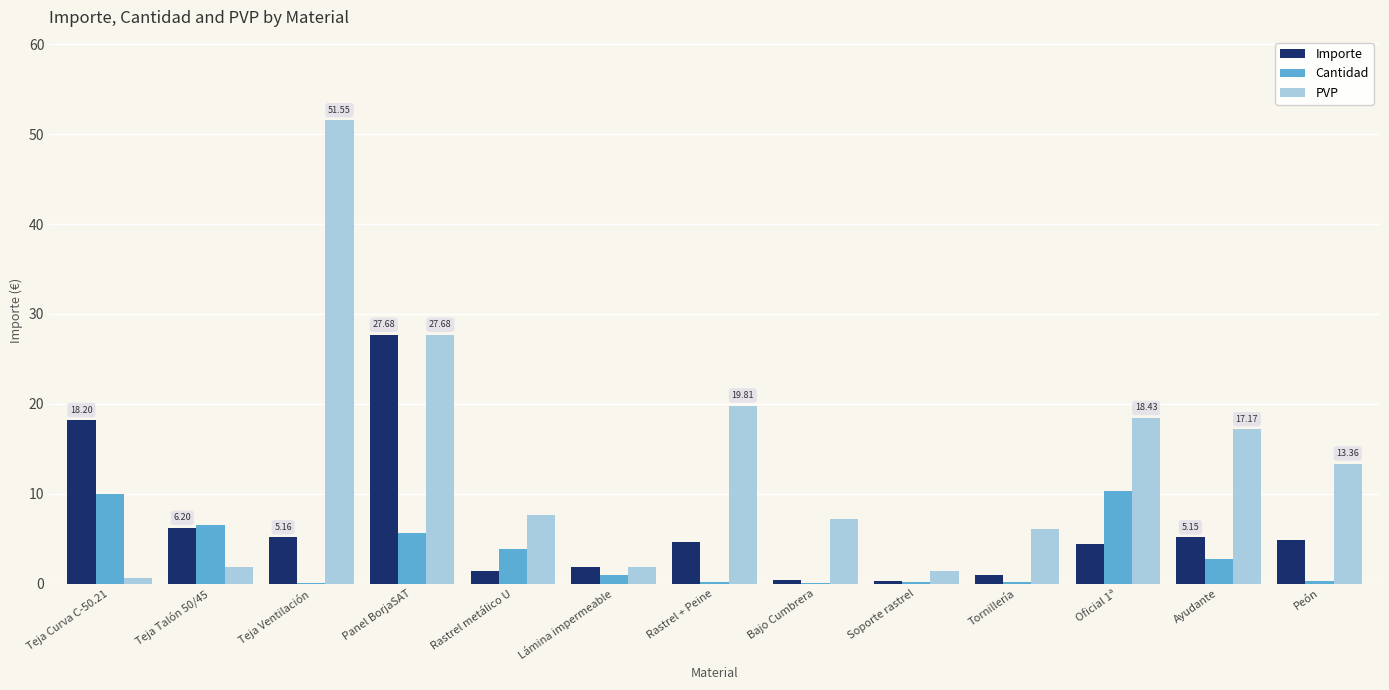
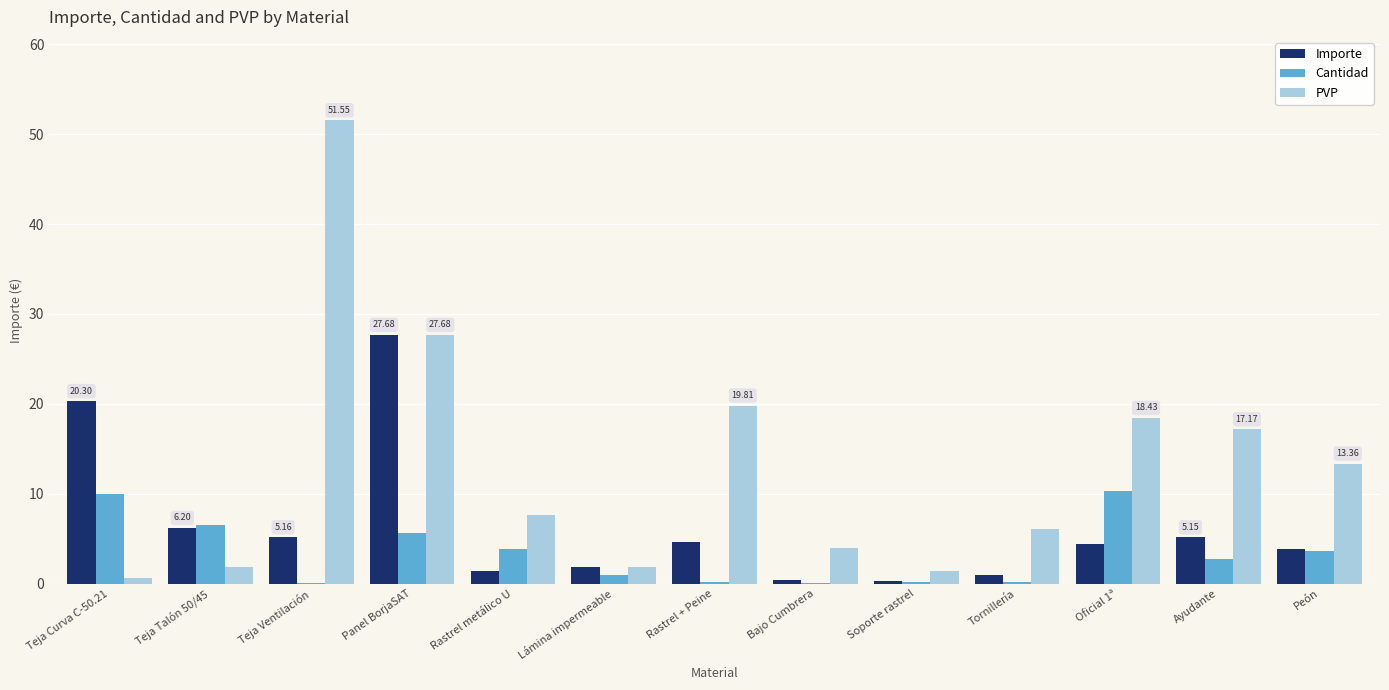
Importe, Teja Curva C-50.21: 18.20 -> 20.30
PVP, Bajo Cumbrera: 7 -> 4
Importe, Peón: 5 -> 4
Cantidad, Peón: 0 -> 4
